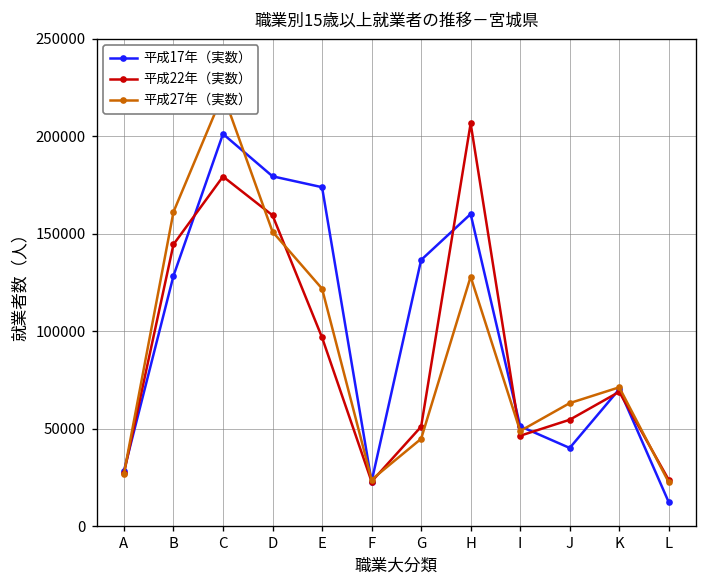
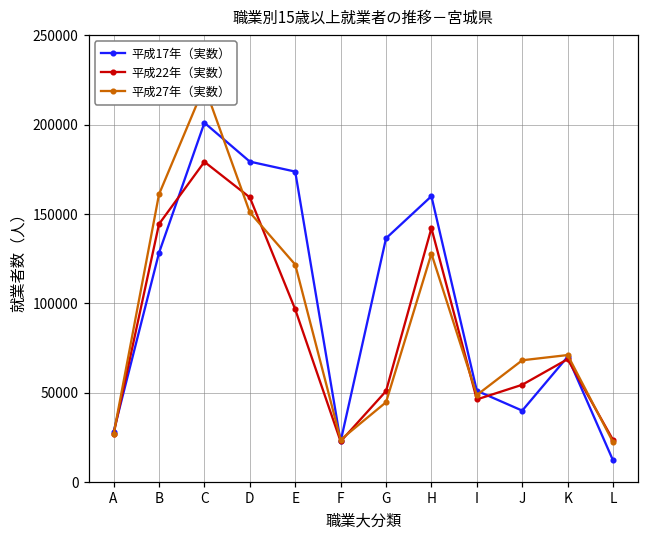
平成22年（実数）, H: 206000 -> 142000
平成27年（実数）, J: 63000 -> 68000
